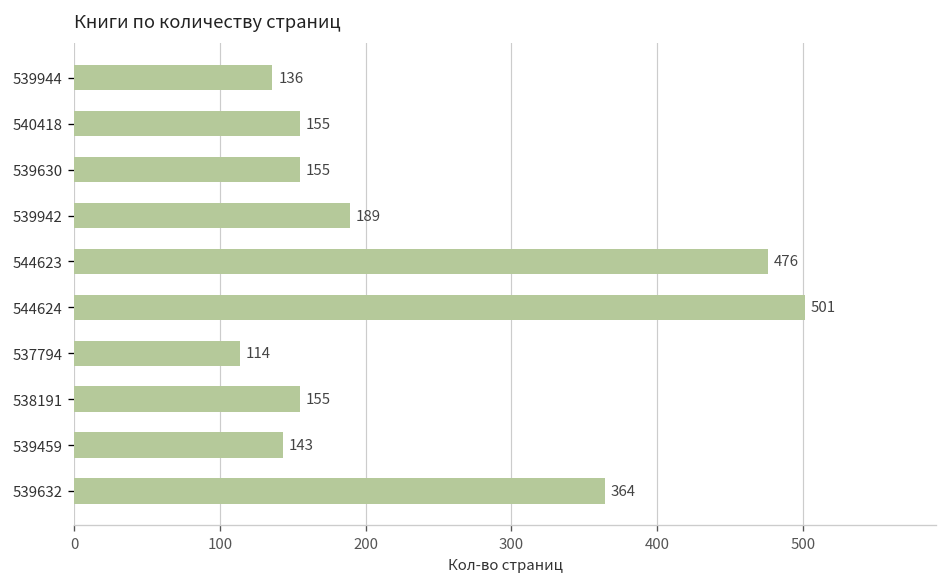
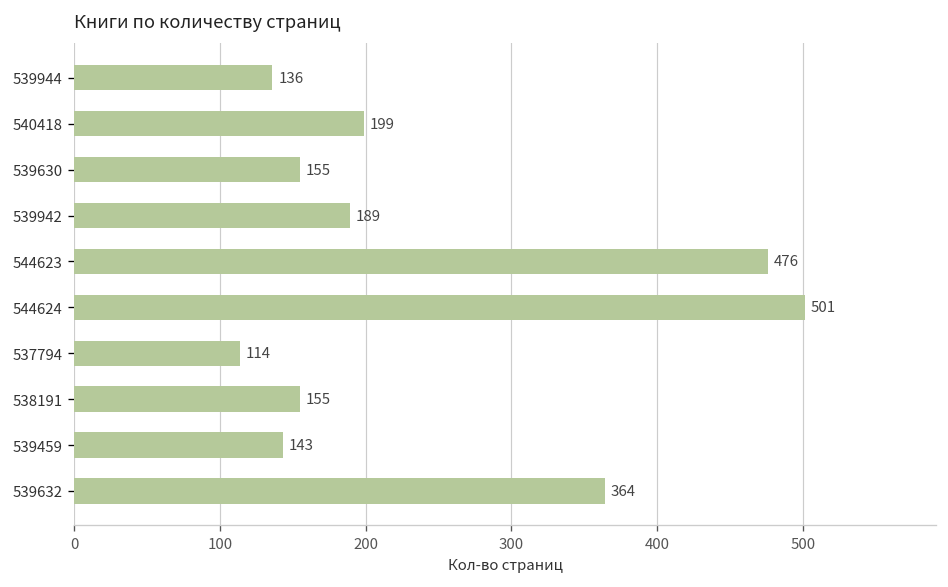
540418: 155 -> 199
